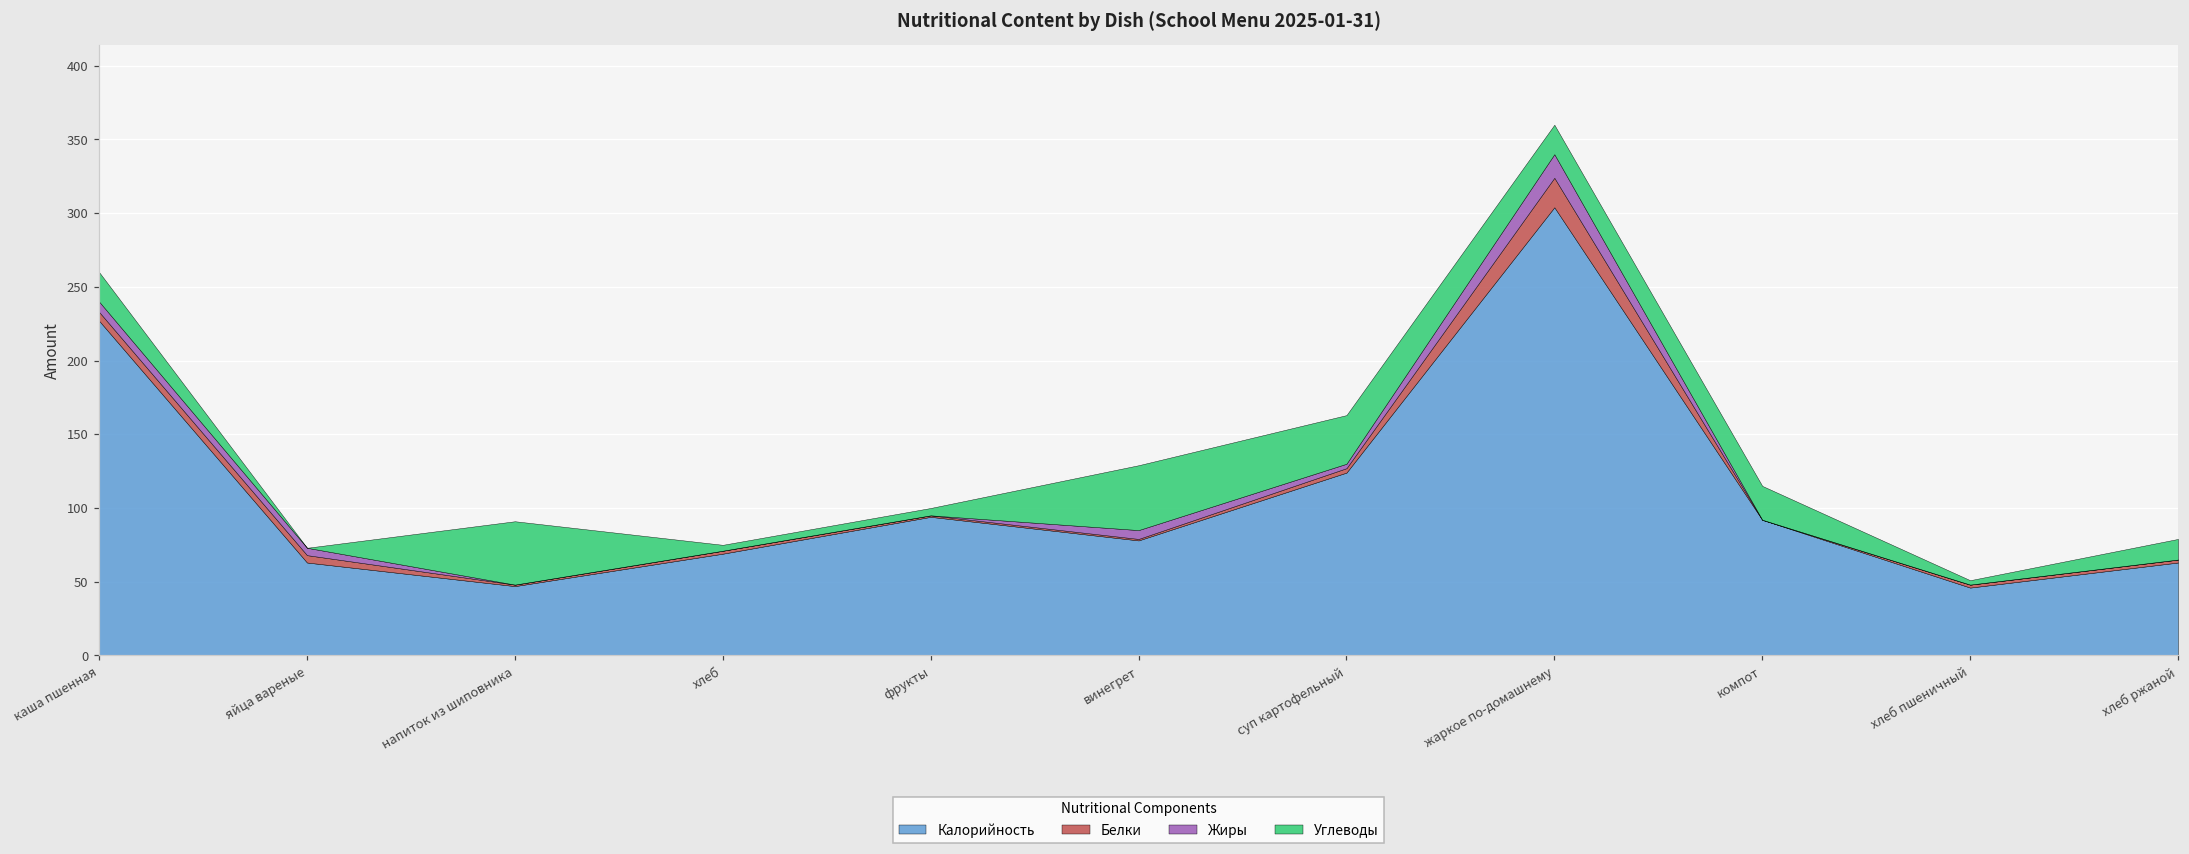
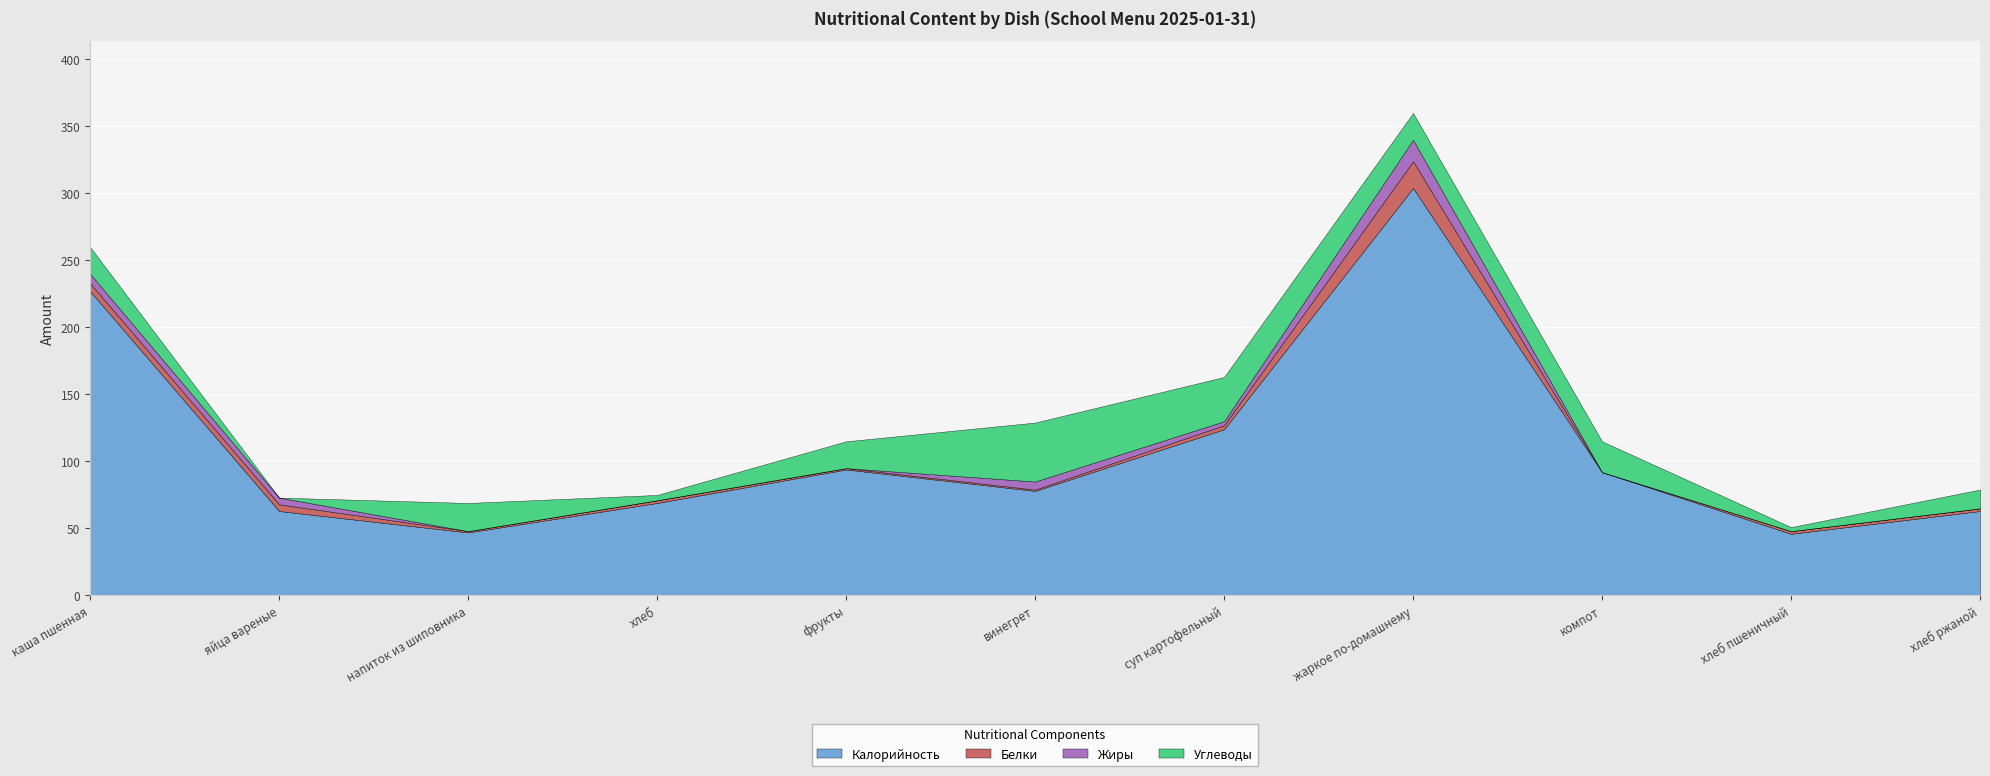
Углеводы, напиток из шиповника: 43 -> 21
Углеводы, фрукты: 5 -> 20
